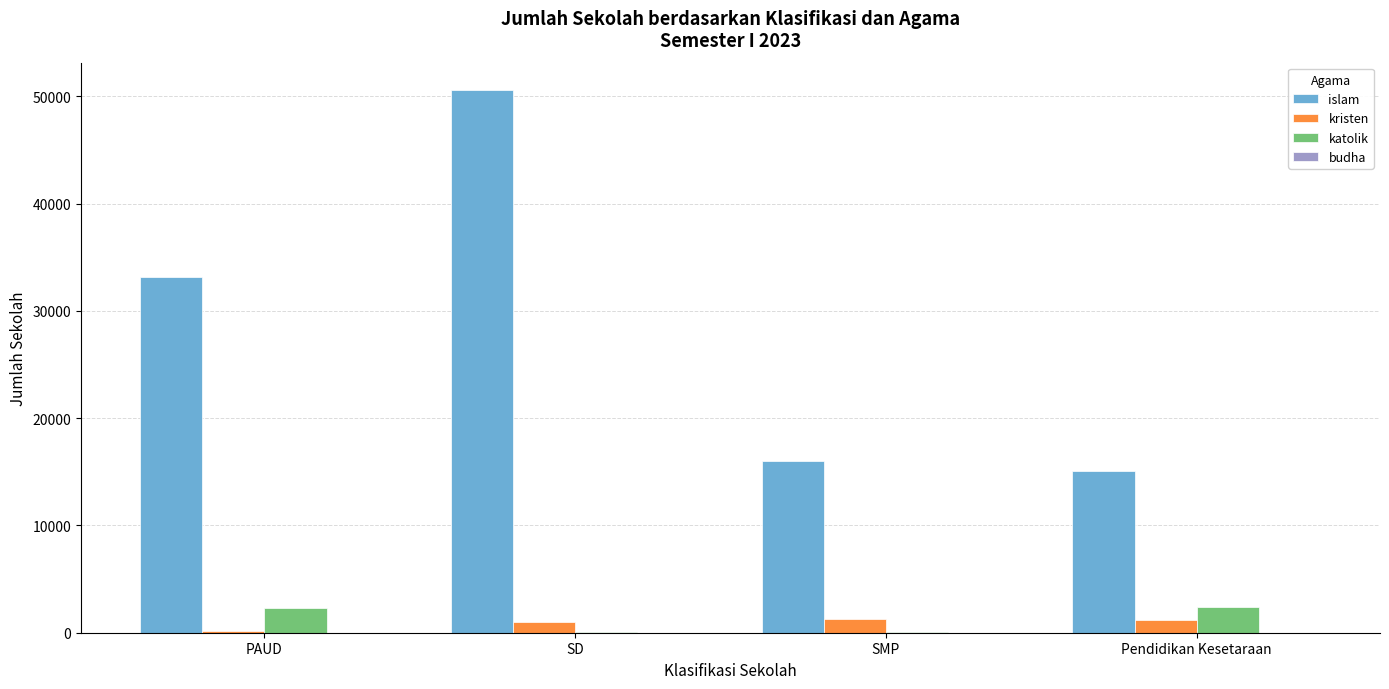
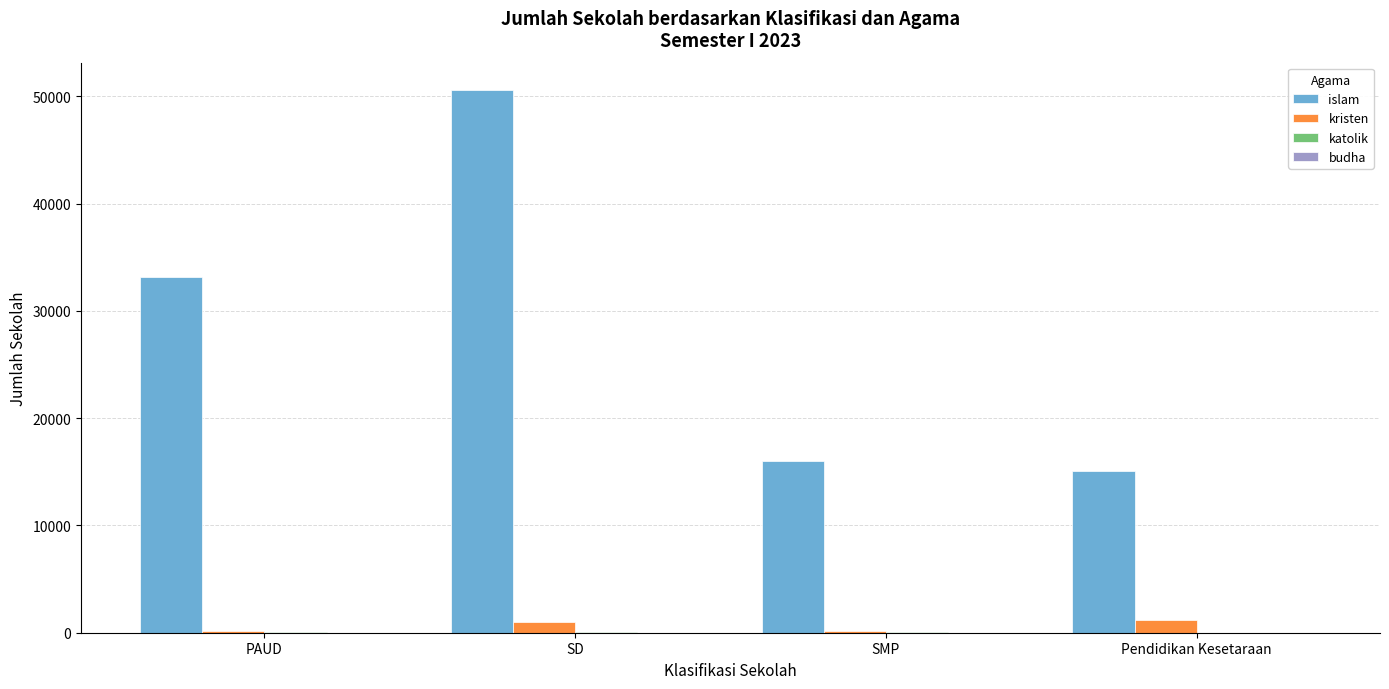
katolik, PAUD: 2300 -> 100
kristen, SMP: 1300 -> 200
katolik, Pendidikan Kesetaraan: 2400 -> 0
